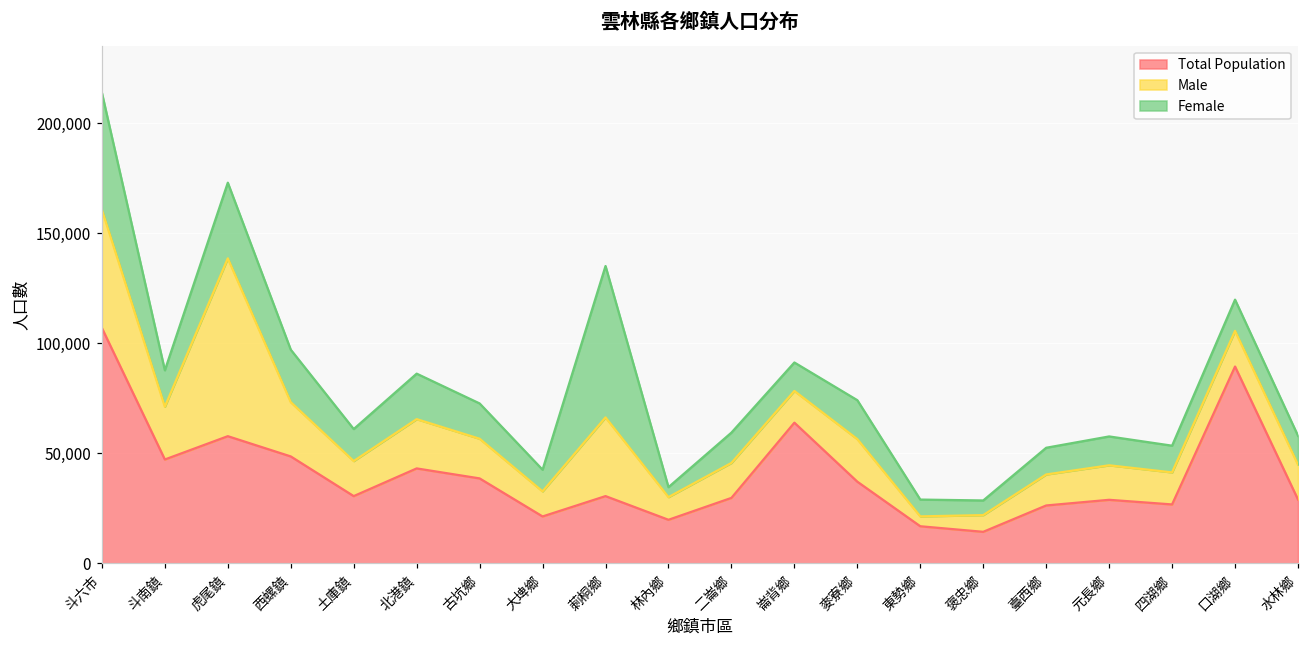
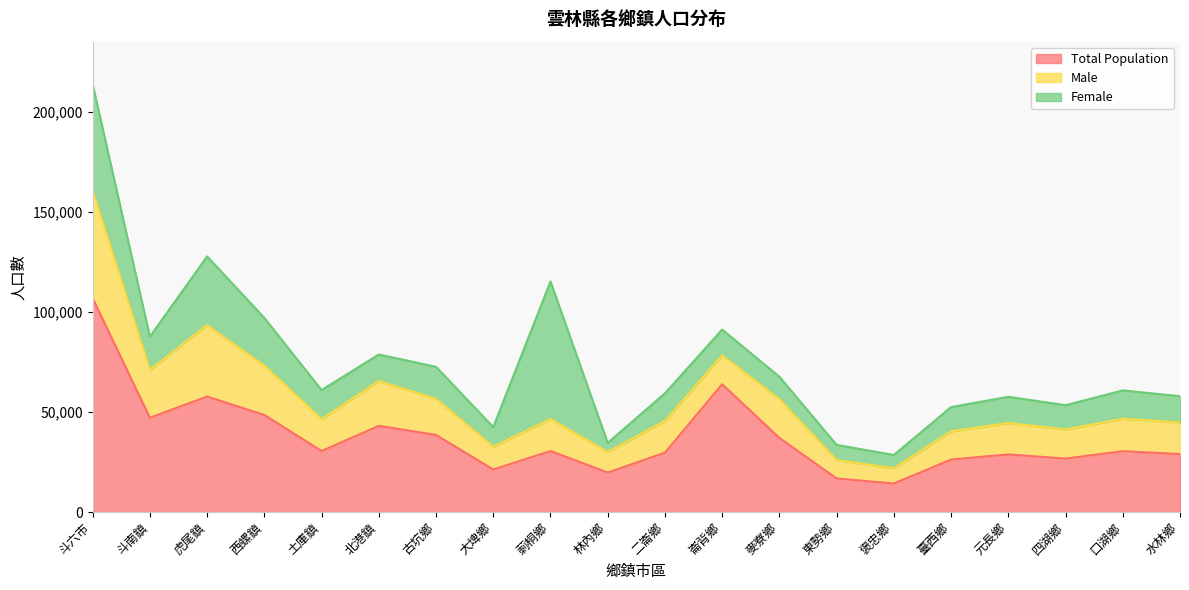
Male, 虎尾鎮: 81,000 -> 36,000
Female, 北港鎮: 21,000 -> 13,000
Male, 莿桐鄉: 36,000 -> 16,000
Female, 麥寮鄉: 18,000 -> 11,000
Male, 東勢鄉: 4,000 -> 9,000
Total Population, 口湖鄉: 89,000 -> 30,000
